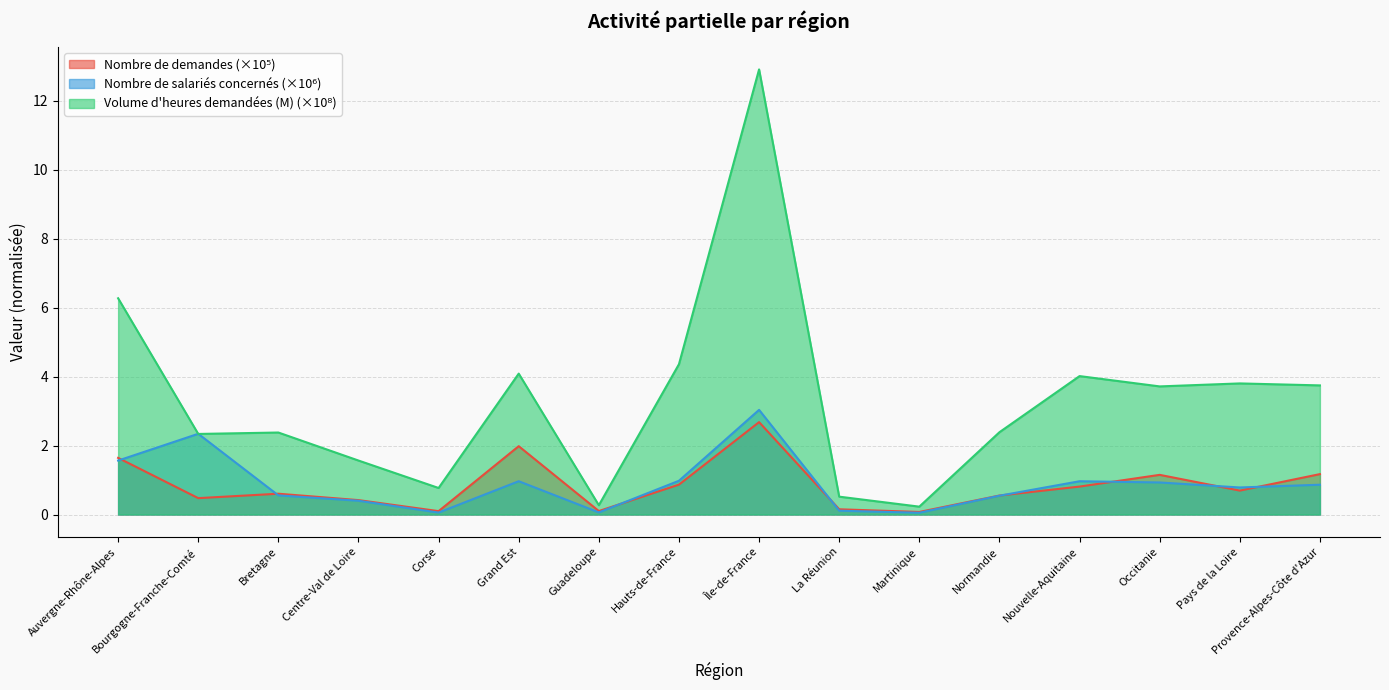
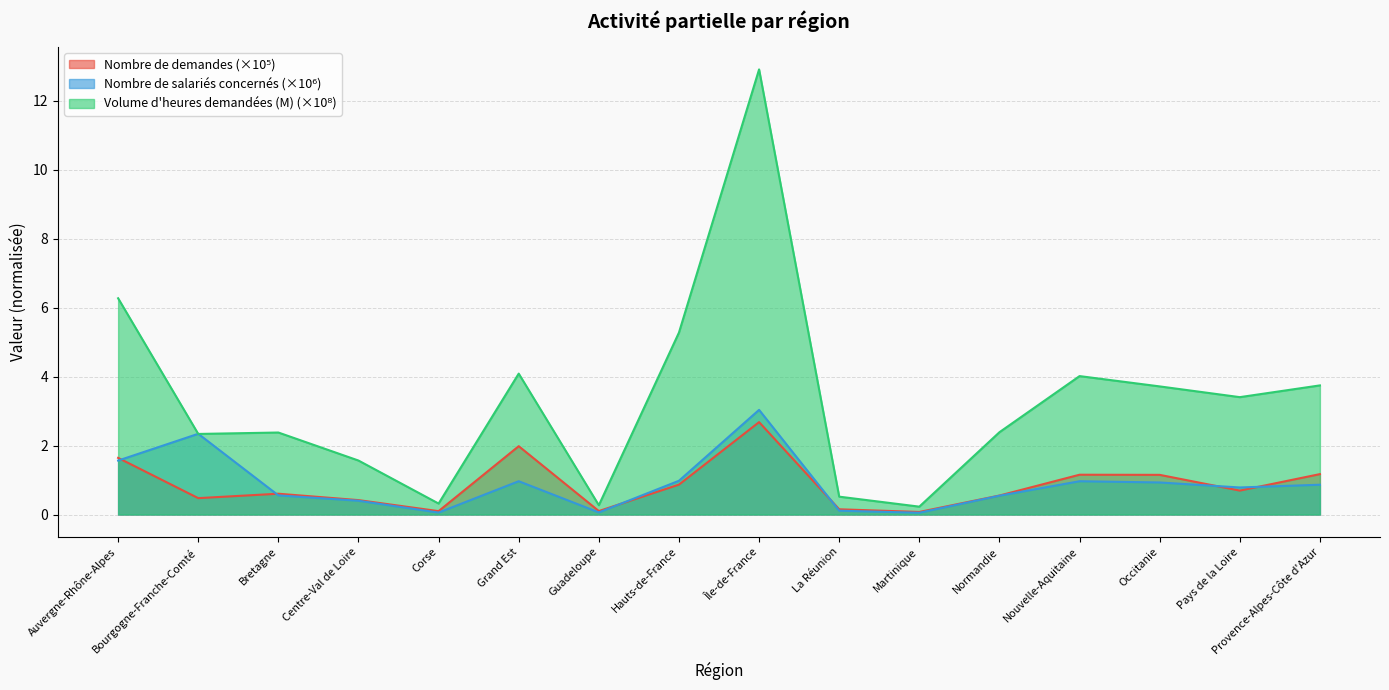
Volume d'heures demandées (M) (×10⁸), Corse: 0.8 -> 0.3
Volume d'heures demandées (M) (×10⁸), Hauts-de-France: 4.4 -> 5.3
Nombre de demandes (×10⁵), Nouvelle-Aquitaine: 0.8 -> 1.2
Volume d'heures demandées (M) (×10⁸), Pays de la Loire: 3.8 -> 3.4
